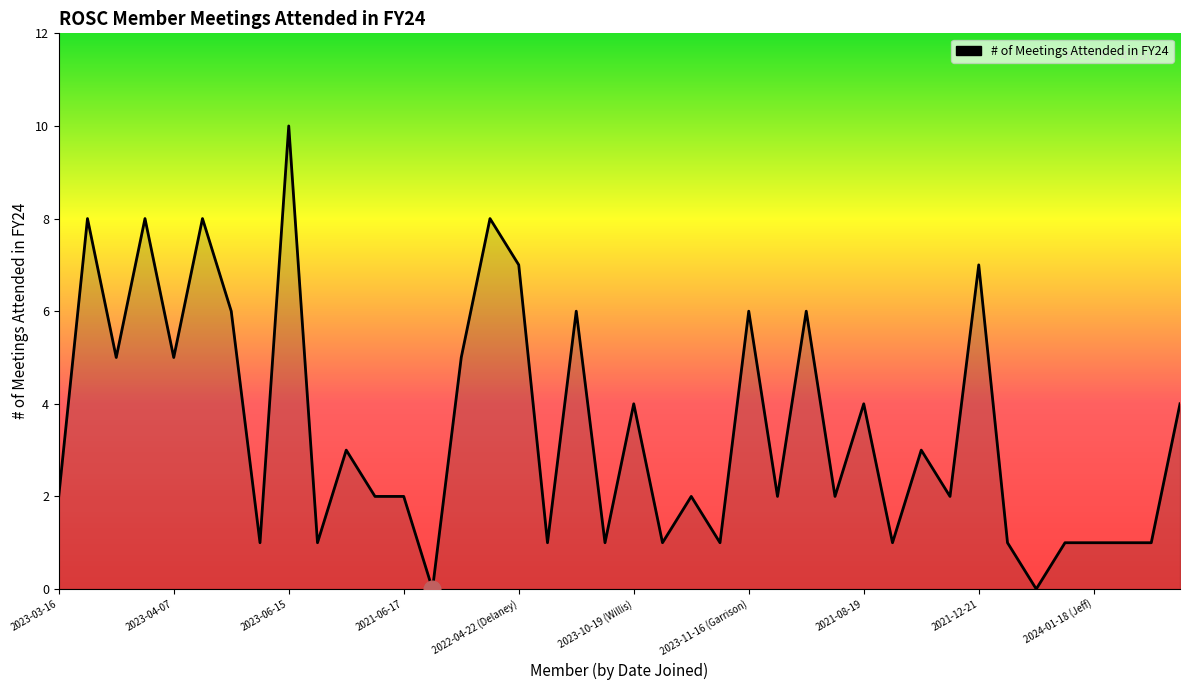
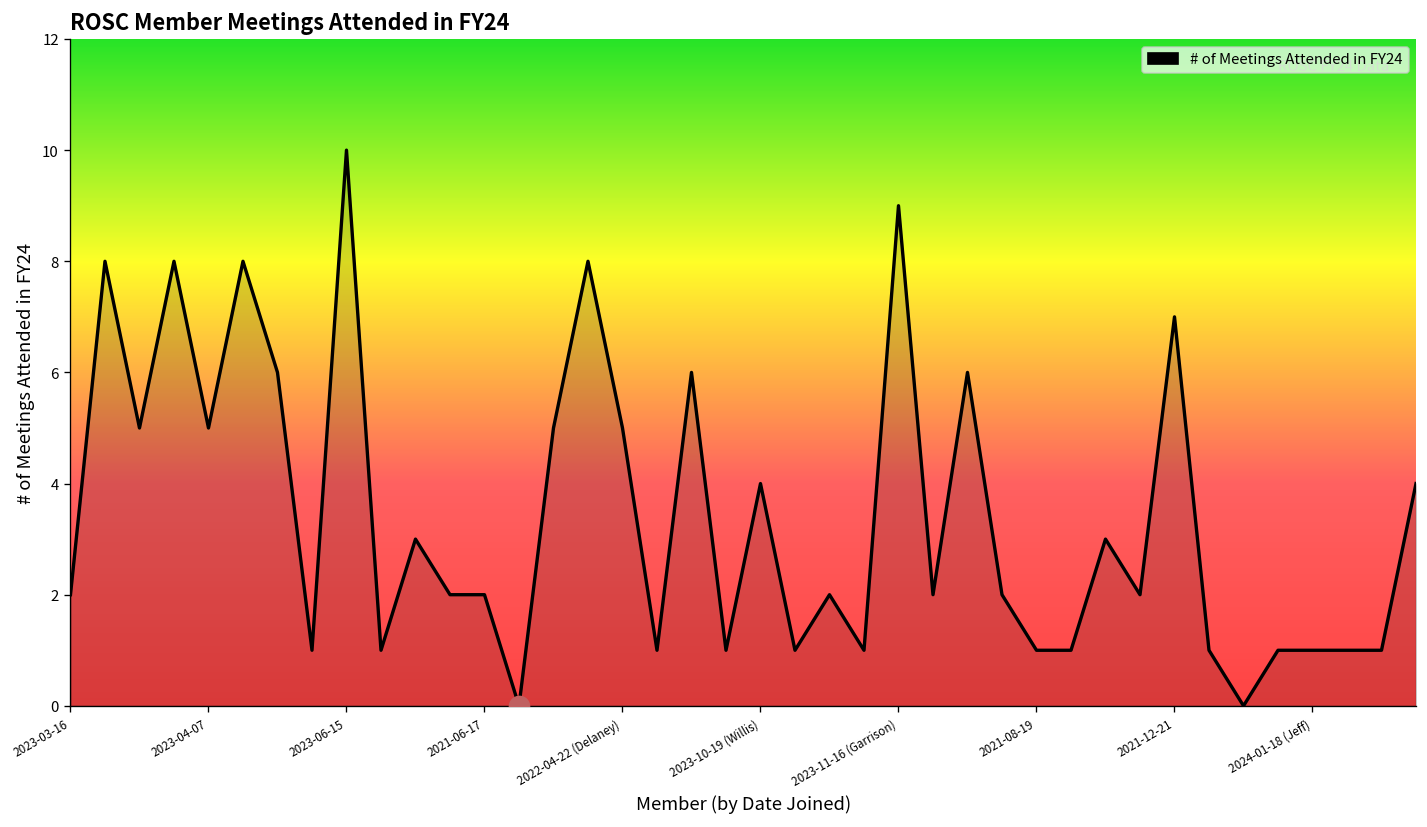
# of Meetings Attended in FY24, 2022-04-22 (Delaney): 7 -> 5
# of Meetings Attended in FY24, 2023-11-16 (Garrison): 6 -> 9
# of Meetings Attended in FY24, 2021-08-19: 4 -> 1
